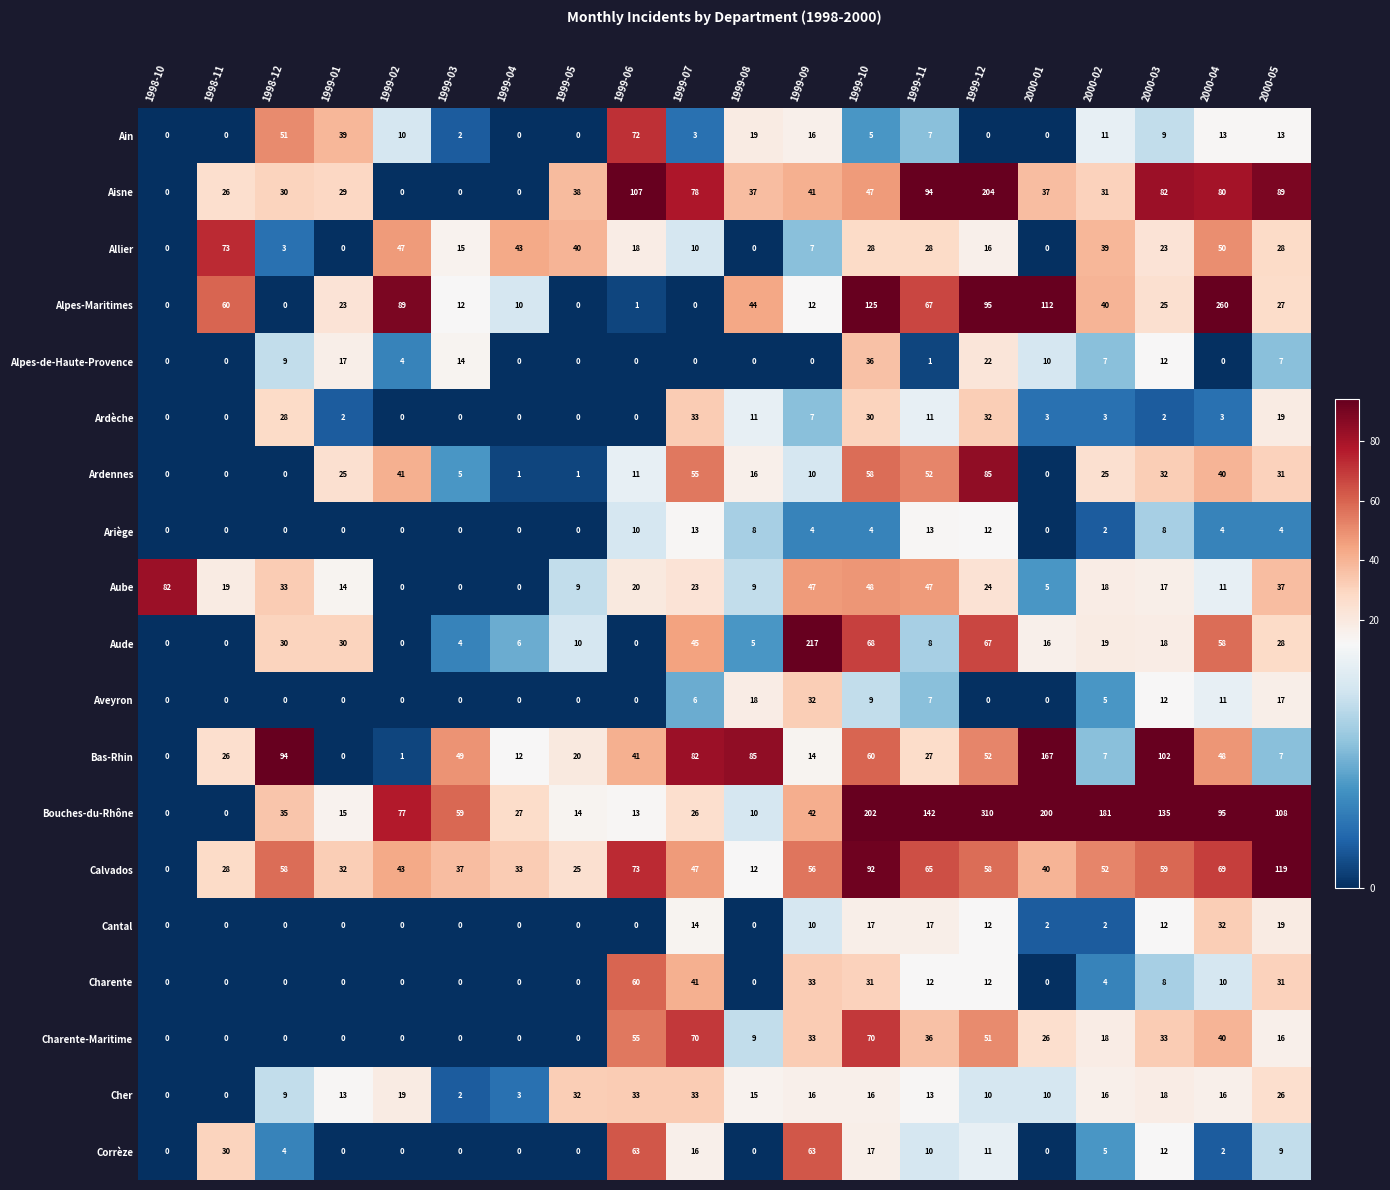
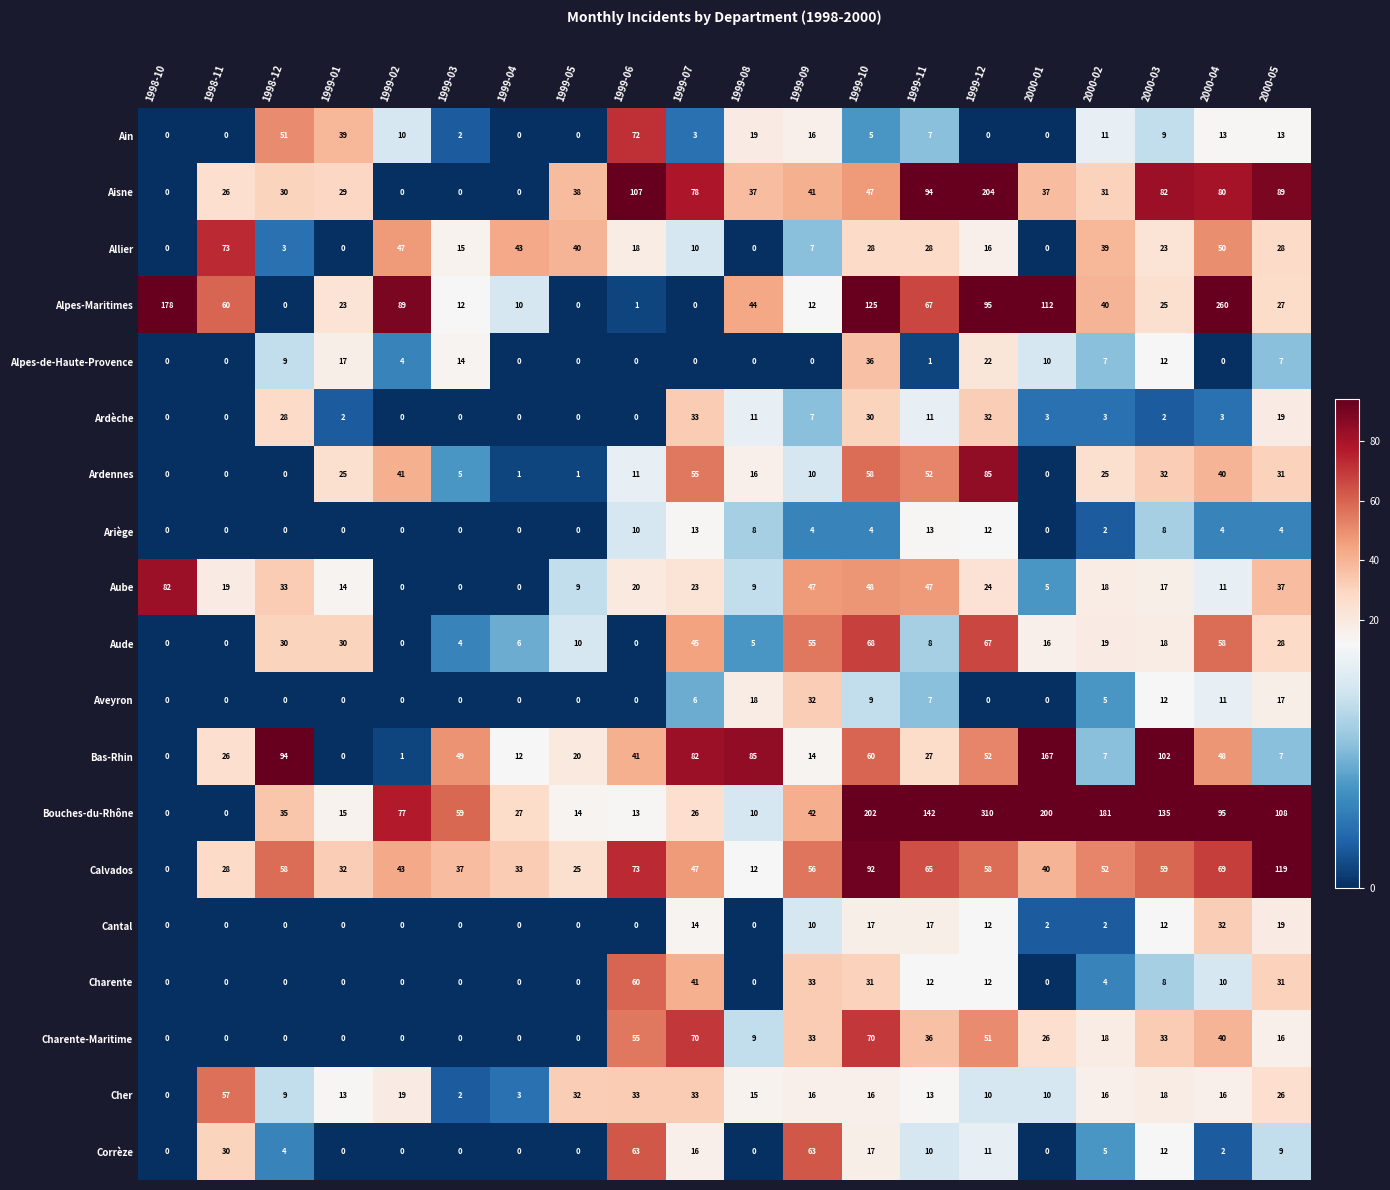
Alpes-Maritimes, 1998-10: 0 -> 178
Aude, 1999-09: 217 -> 55
Cher, 1998-11: 0 -> 57
